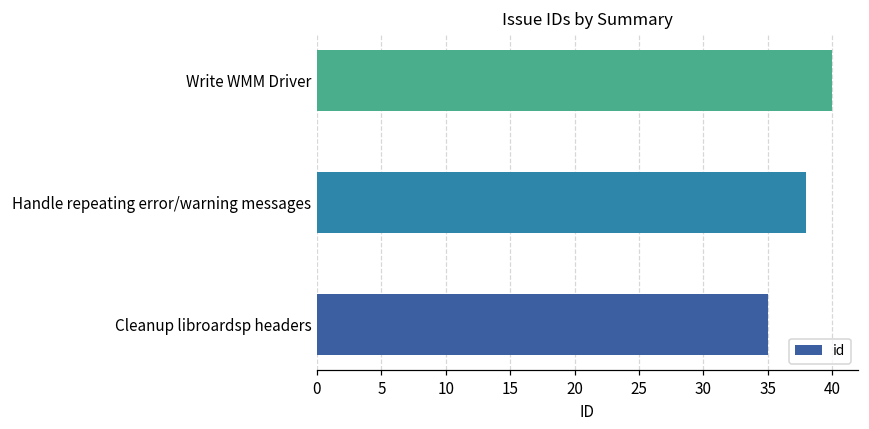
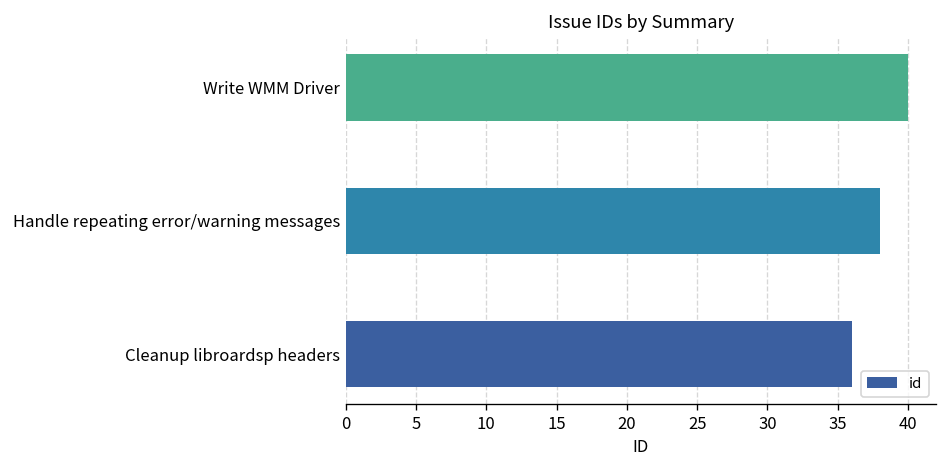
Cleanup libroardsp headers: 35 -> 36
